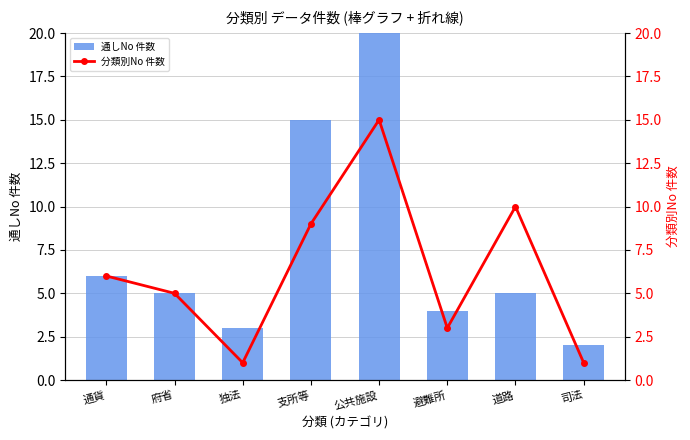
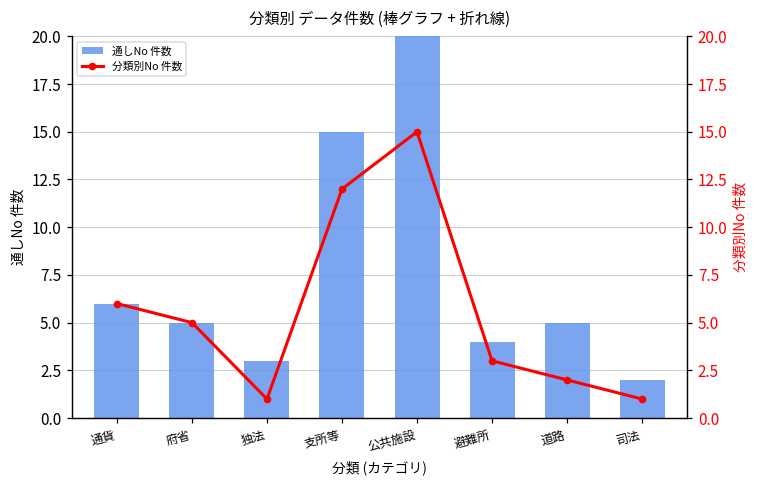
分類別No 件数, 支所等: 9 -> 12
分類別No 件数, 道路: 10 -> 2
